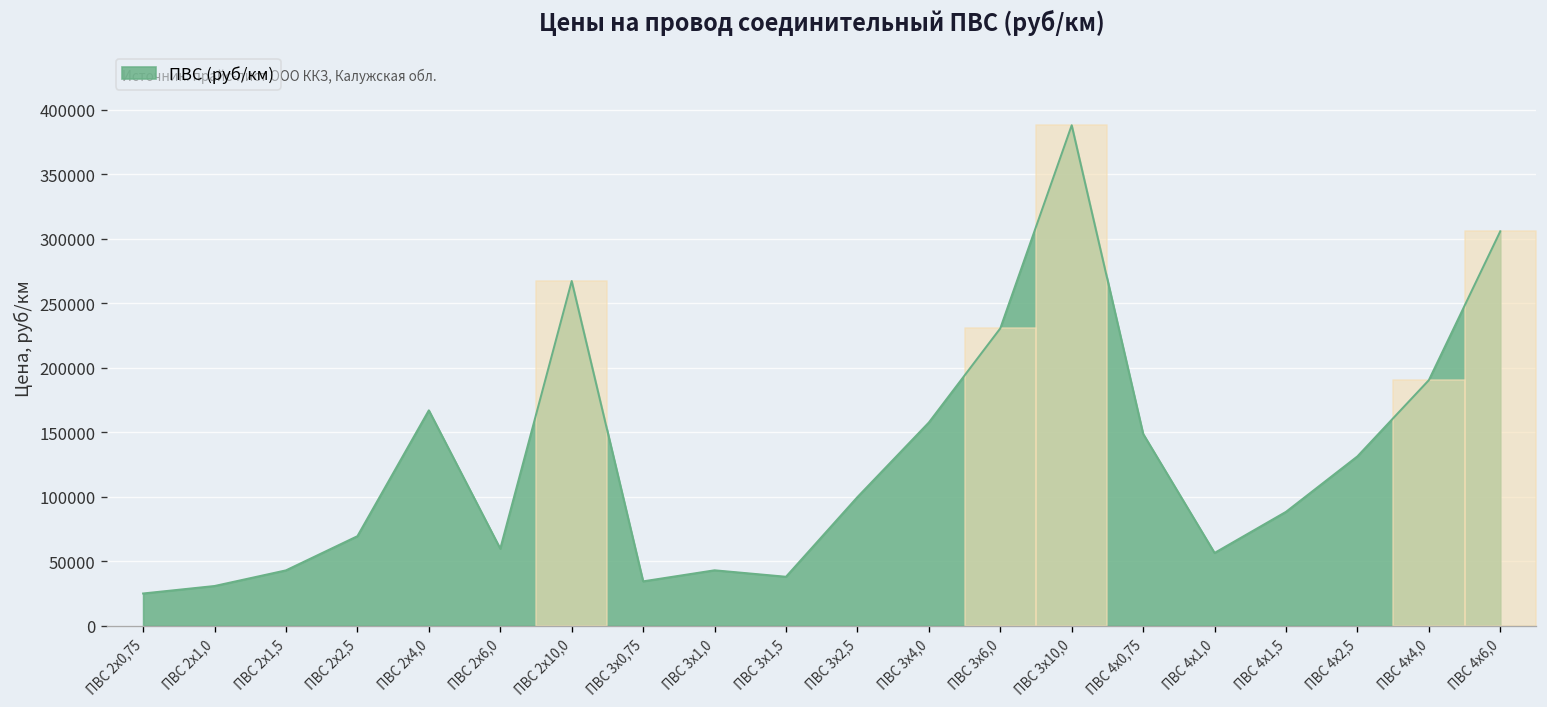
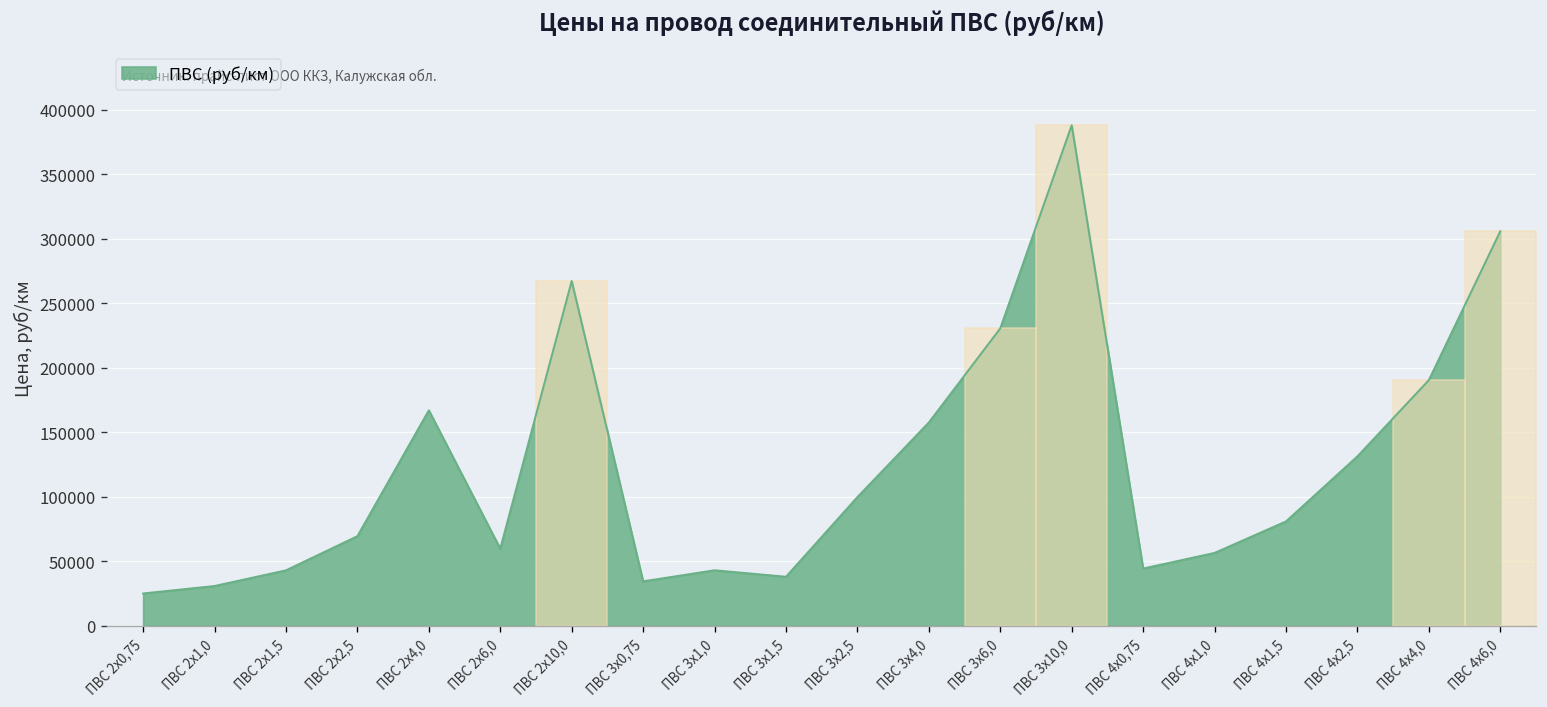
ПВС (руб/км), ПВС 4х0,75: 149000 -> 44000
ПВС (руб/км), ПВС 4х1,5: 88000 -> 81000
